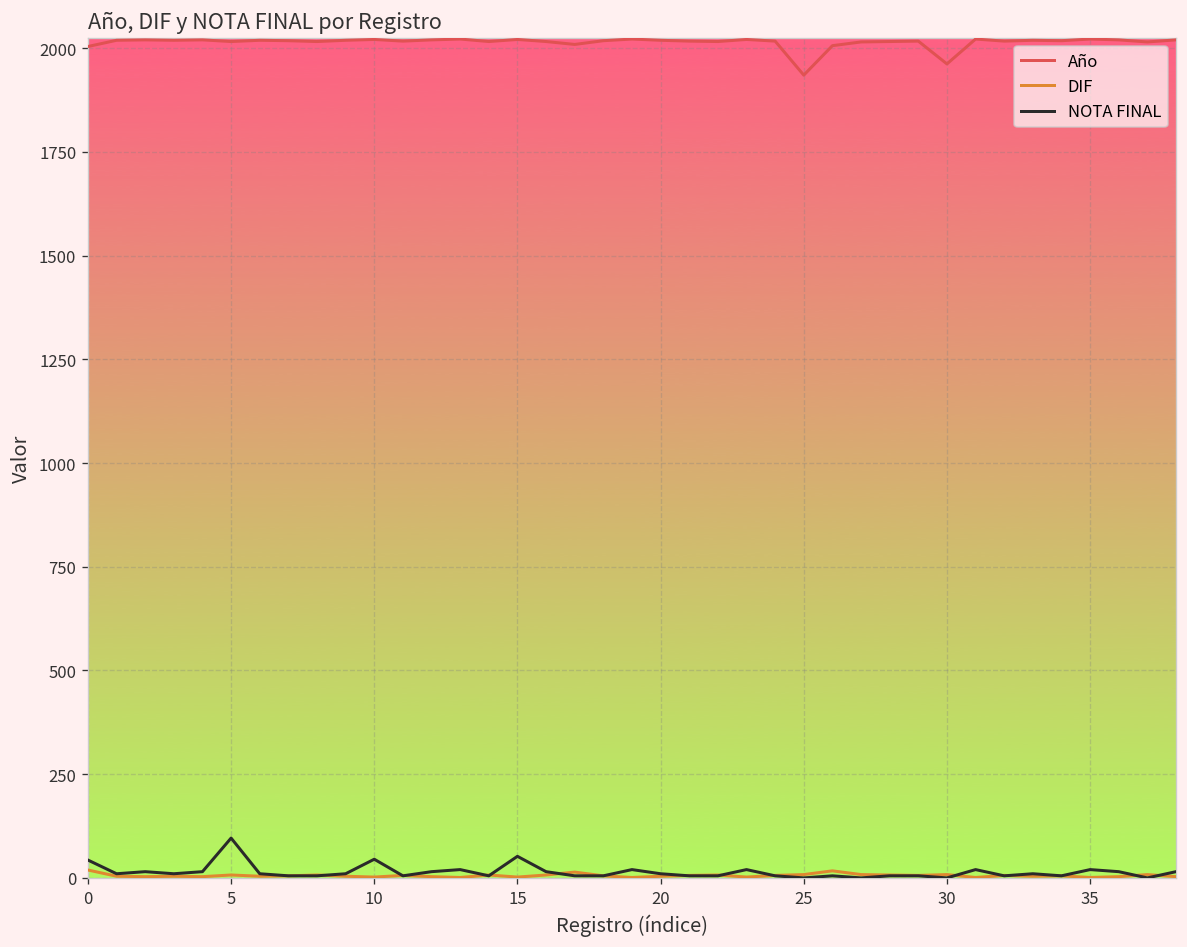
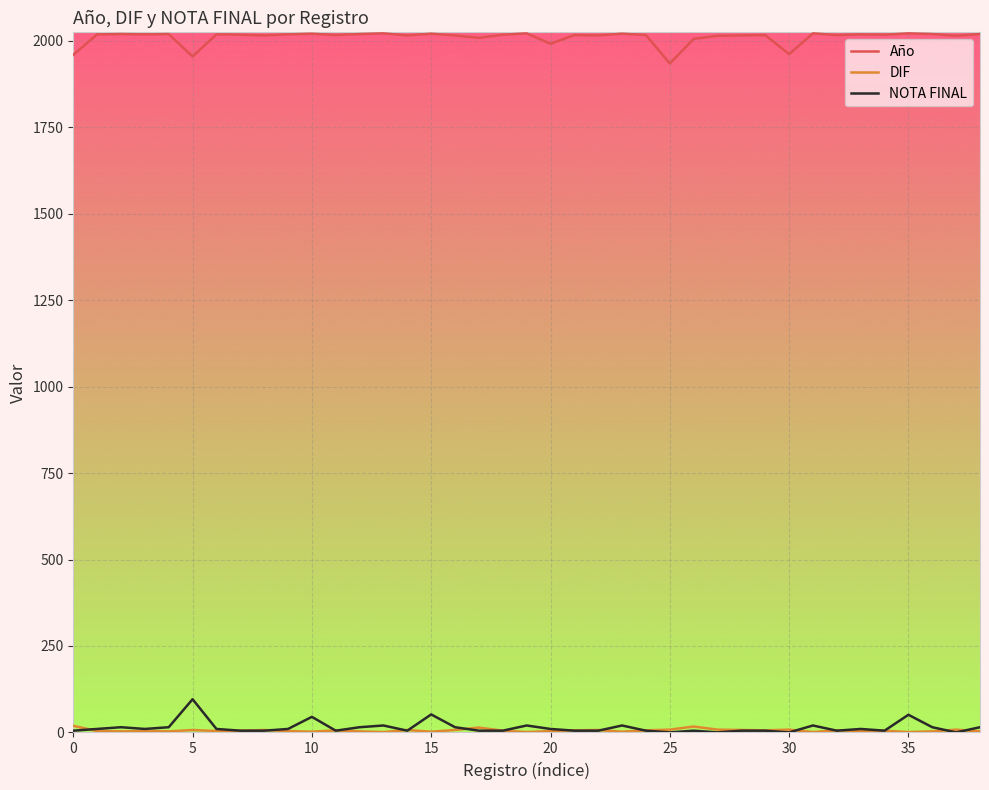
Año, 0: 2000 -> 1960
NOTA FINAL, 0: 40 -> 10
Año, 5: 2020 -> 1960
Año, 20: 2020 -> 1990
NOTA FINAL, 35: 20 -> 50
